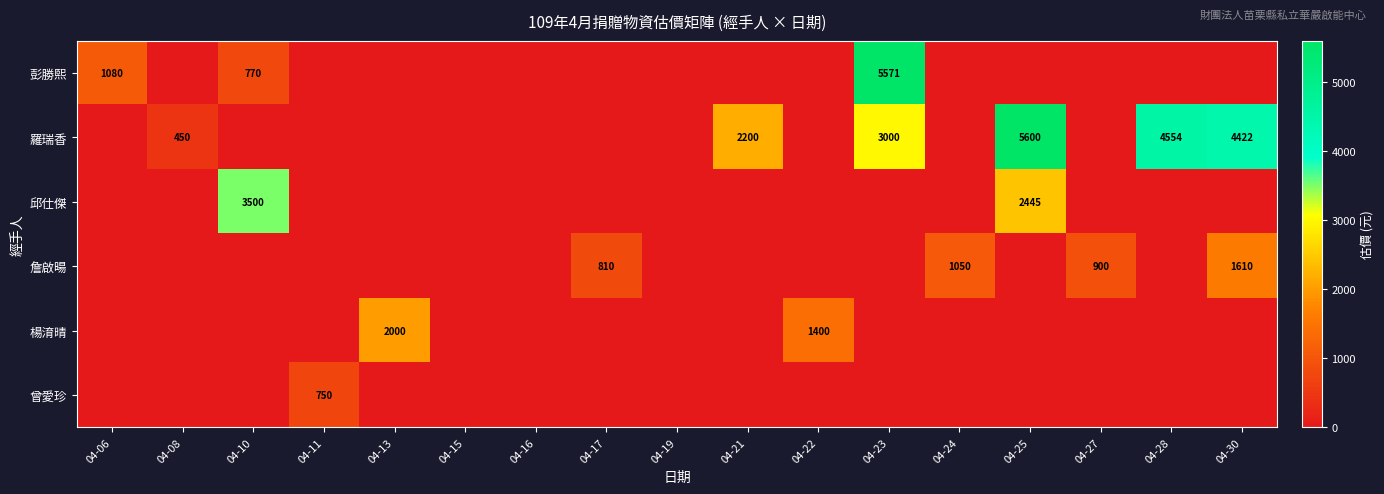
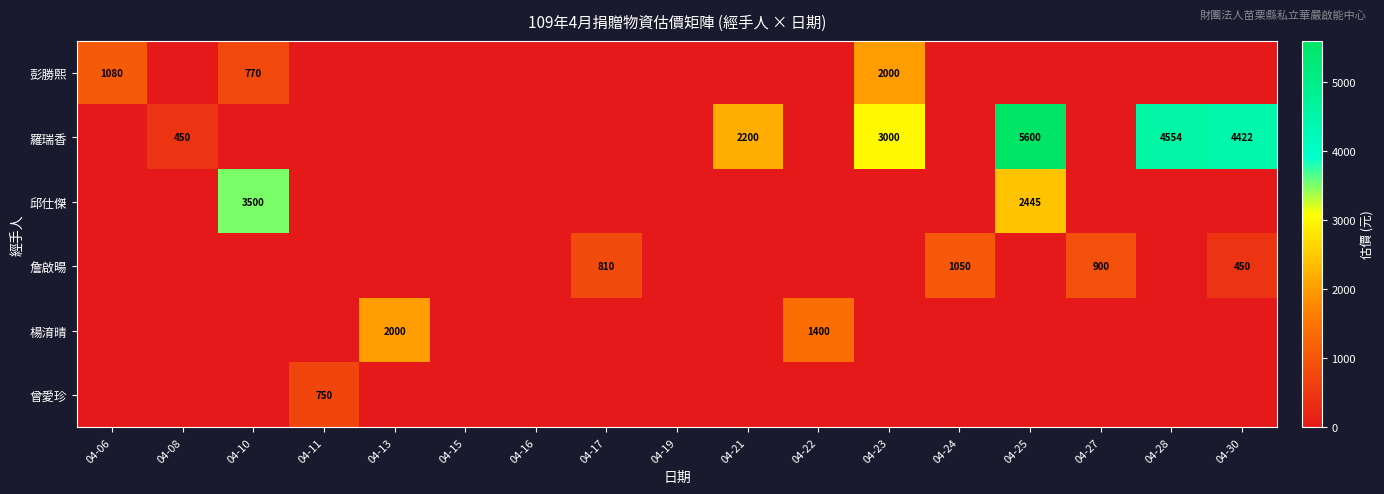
彭勝熙, 04-23: 5571 -> 2000
詹啟暘, 04-30: 1610 -> 450
